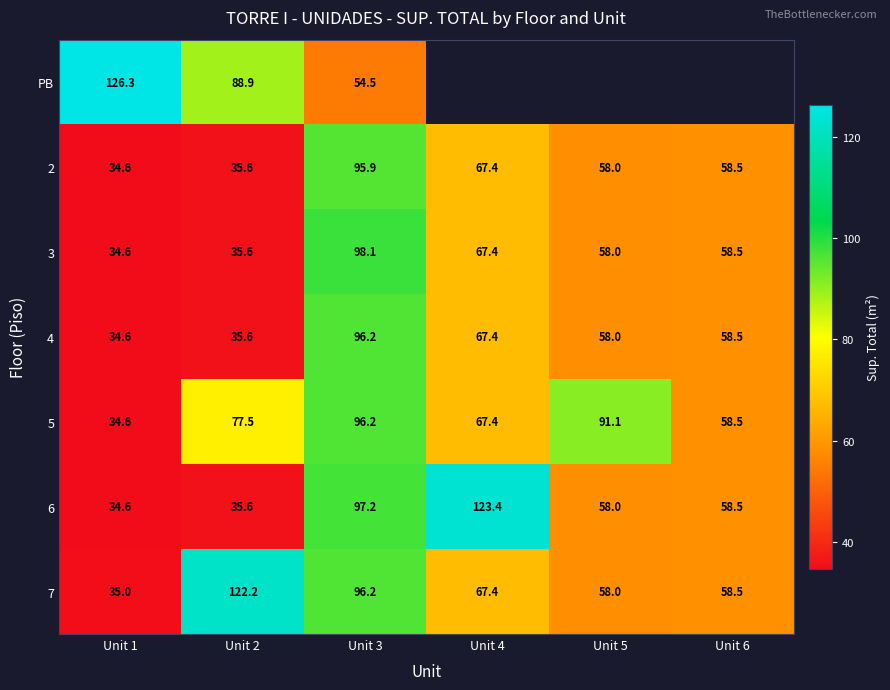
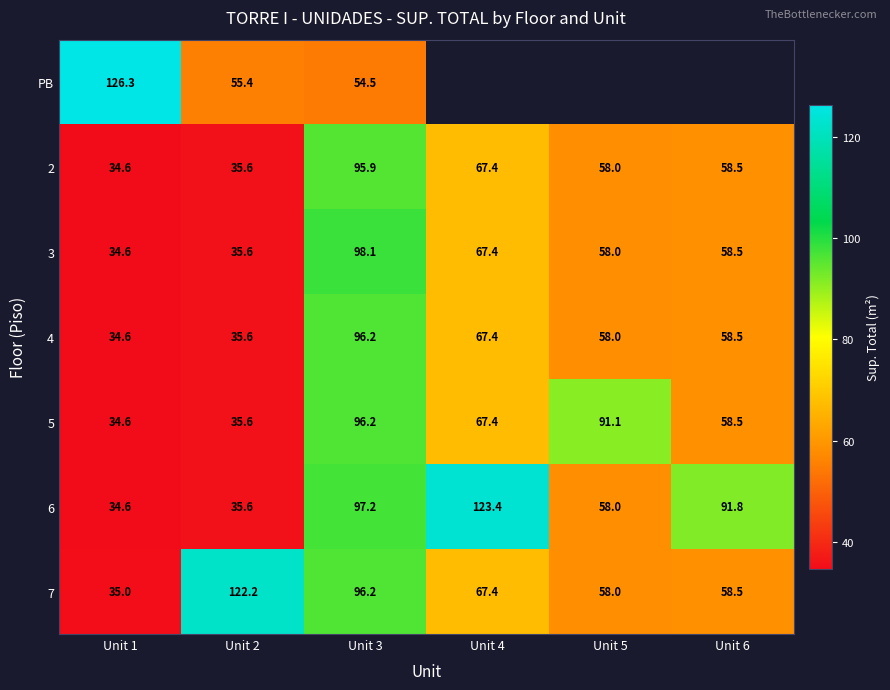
PB, Unit 2: 88.9 -> 55.4
5, Unit 2: 77.5 -> 35.6
6, Unit 6: 58.5 -> 91.8
